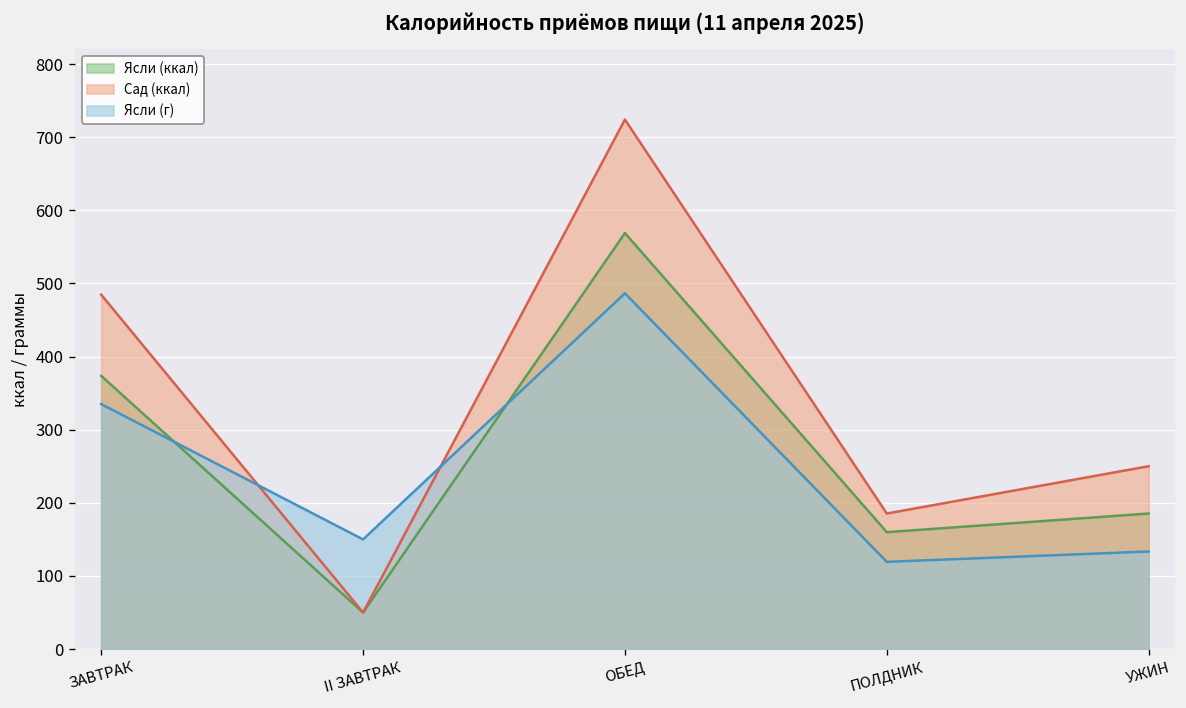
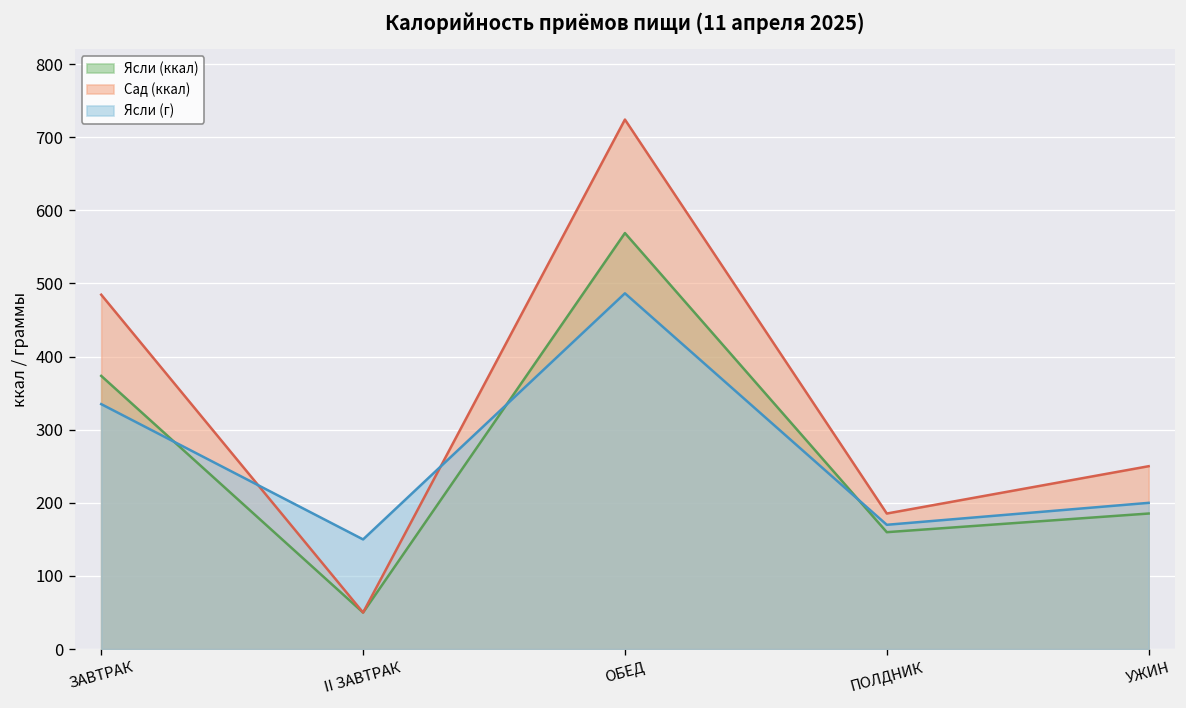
Ясли (г), ПОЛДНИК: 120 -> 170
Ясли (г), УЖИН: 130 -> 200
